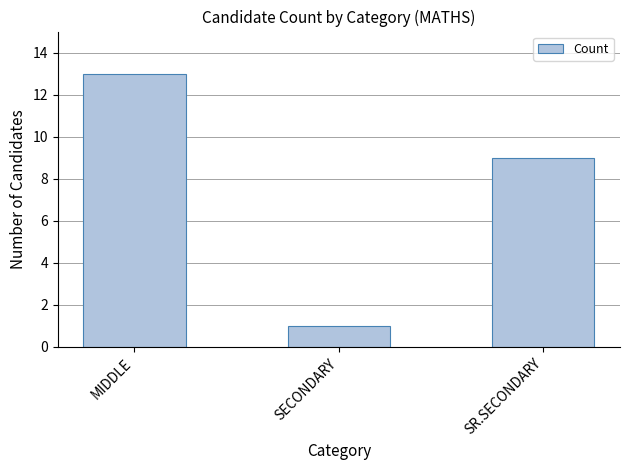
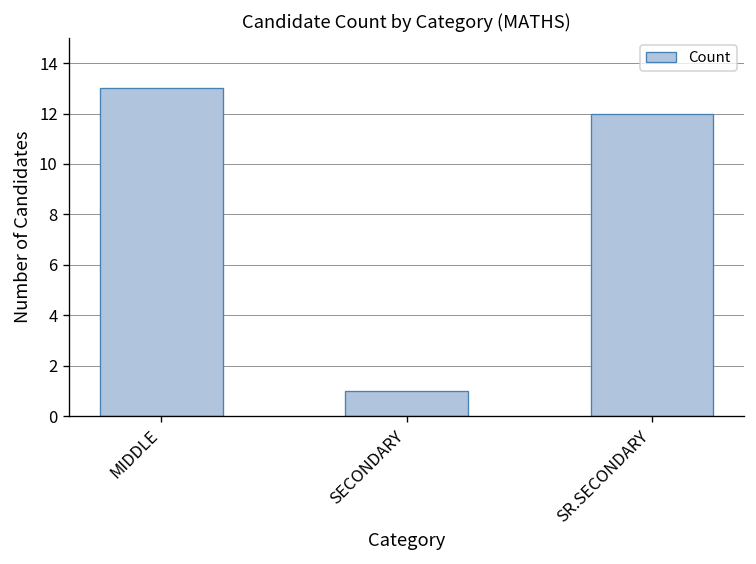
SR.SECONDARY: 9 -> 12
